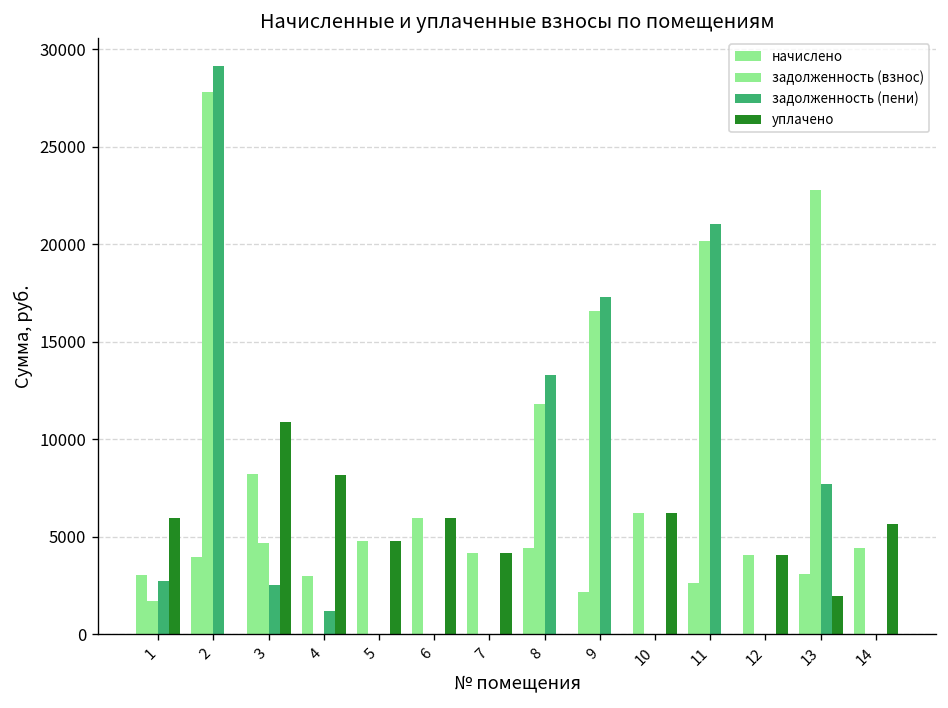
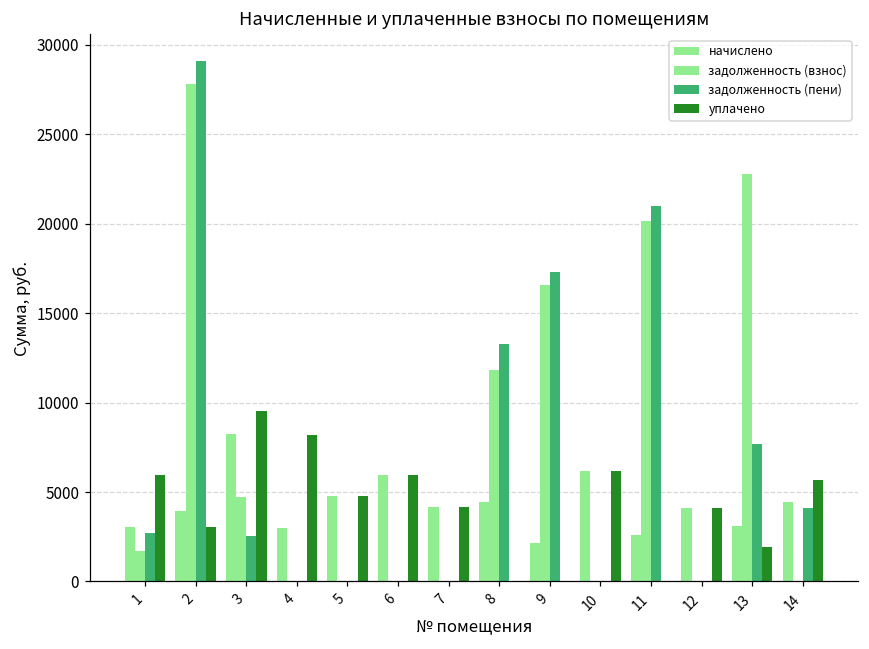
уплачено, 2: 0 -> 3000
уплачено, 3: 10900 -> 9500
задолженность (пени), 4: 1200 -> 0
задолженность (пени), 14: 0 -> 4100
